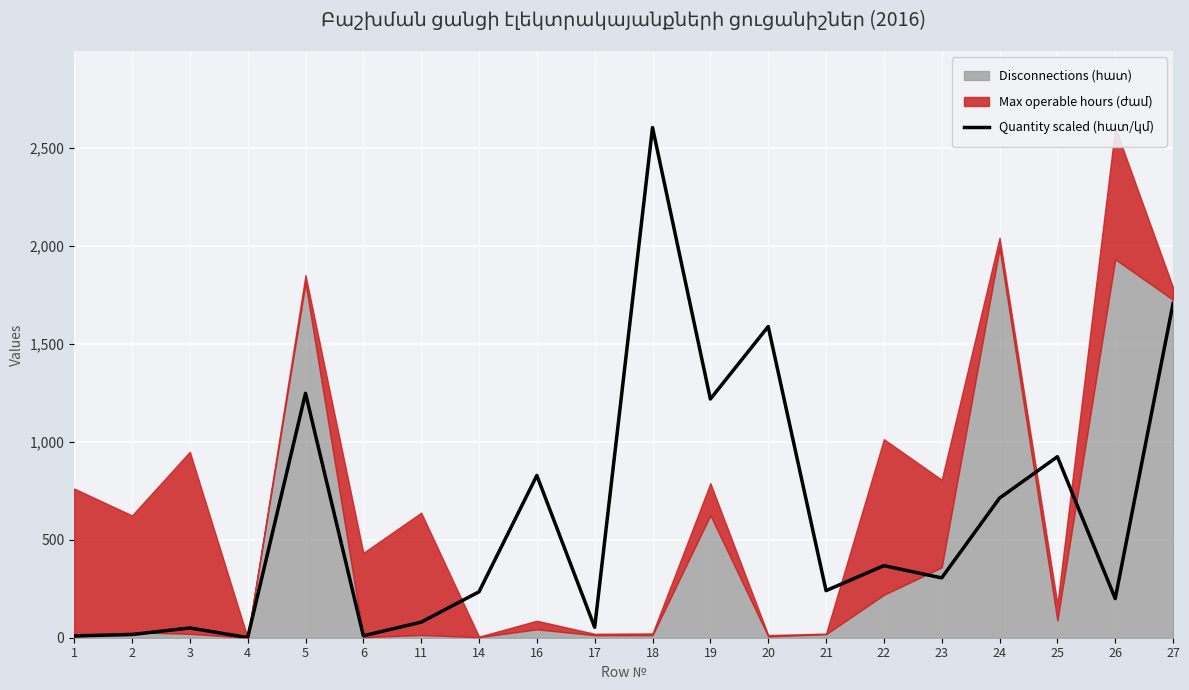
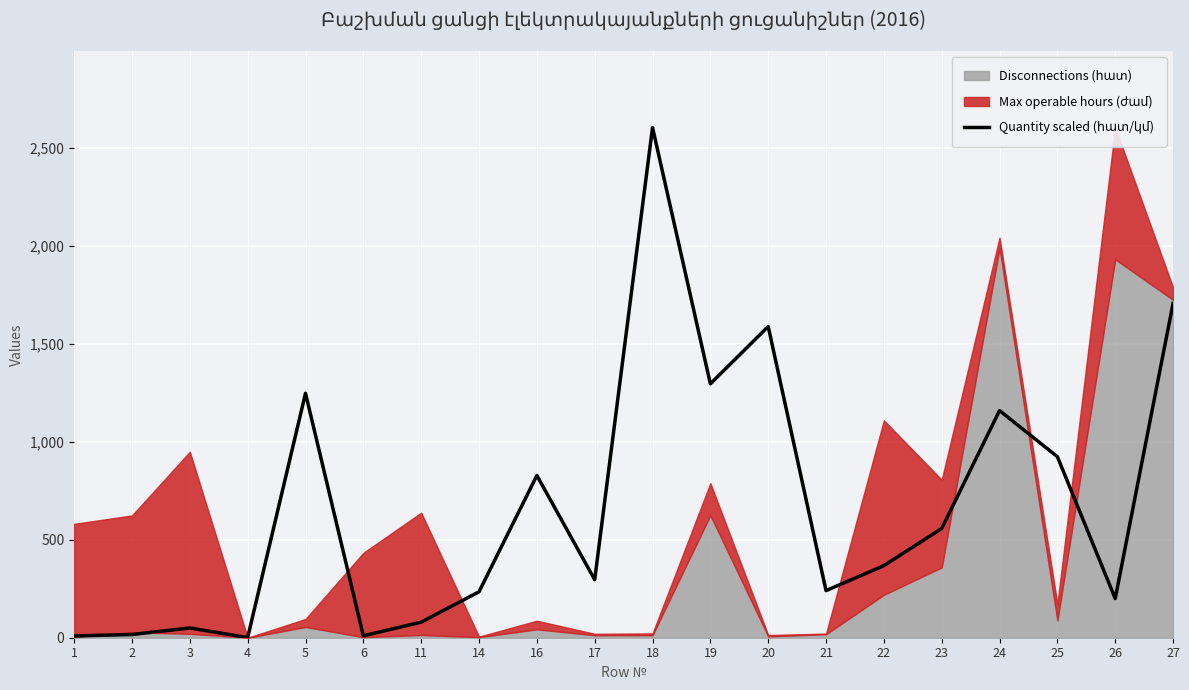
Max operable hours (ժամ), 1: 760 -> 580
Disconnections (հատ), 5: 1,810 -> 60
Quantity scaled (հատ/կմ), 17: 50 -> 300
Quantity scaled (հատ/կմ), 19: 1,220 -> 1,300
Max operable hours (ժամ), 22: 790 -> 890
Quantity scaled (հատ/կմ), 23: 310 -> 560
Quantity scaled (հատ/կմ), 24: 710 -> 1,160
